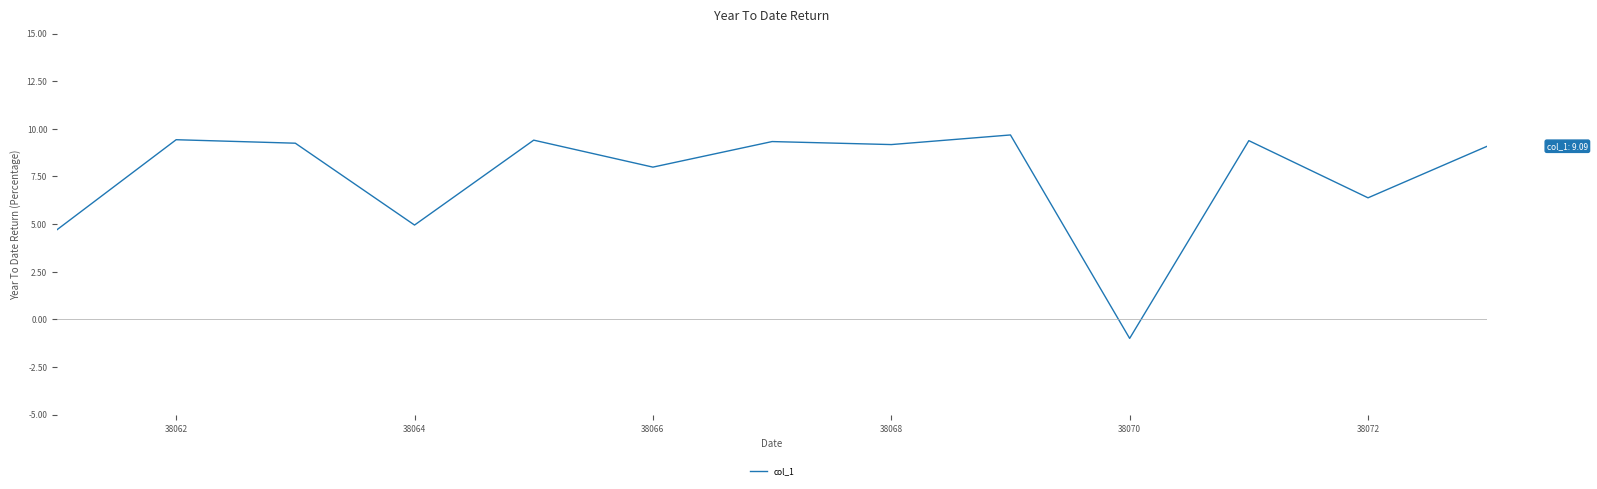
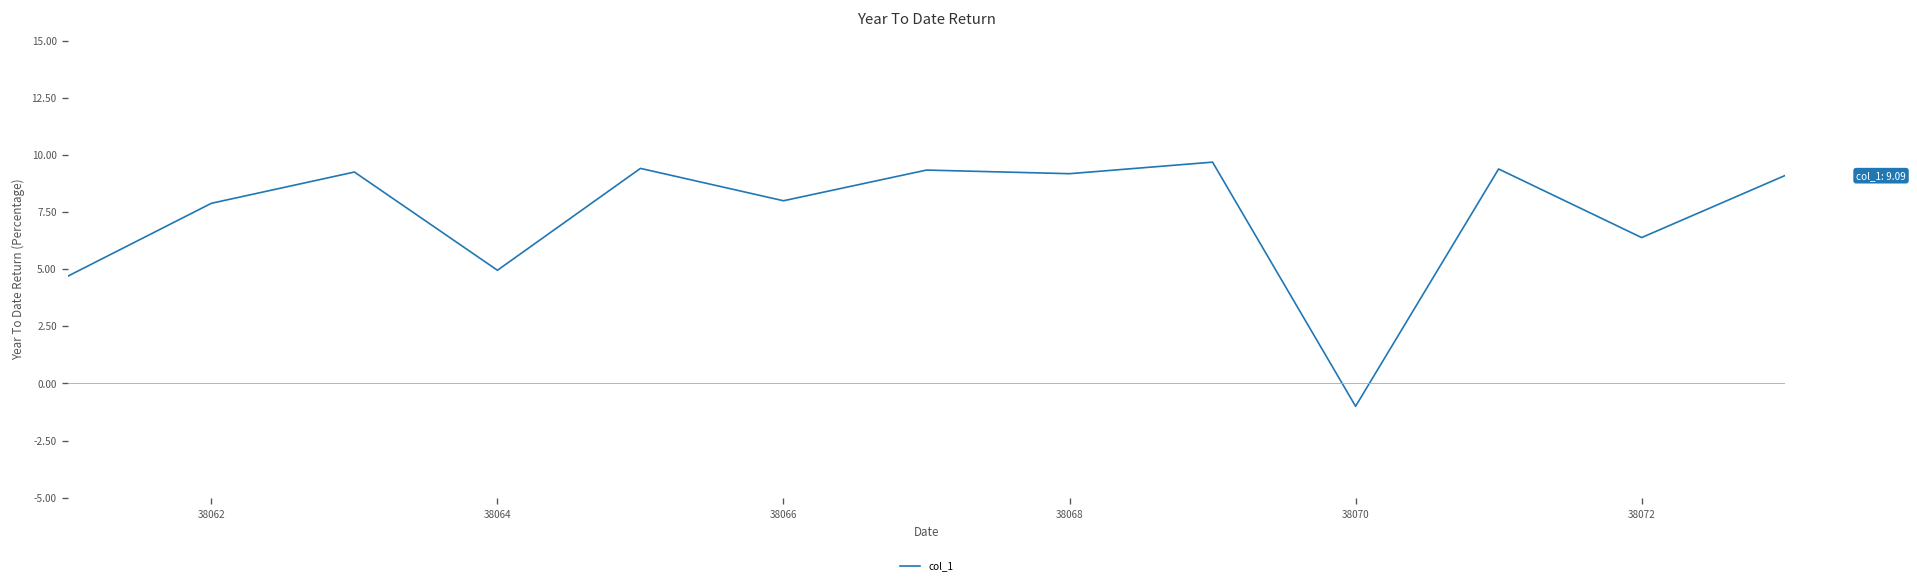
38062: 9.4 -> 7.9
